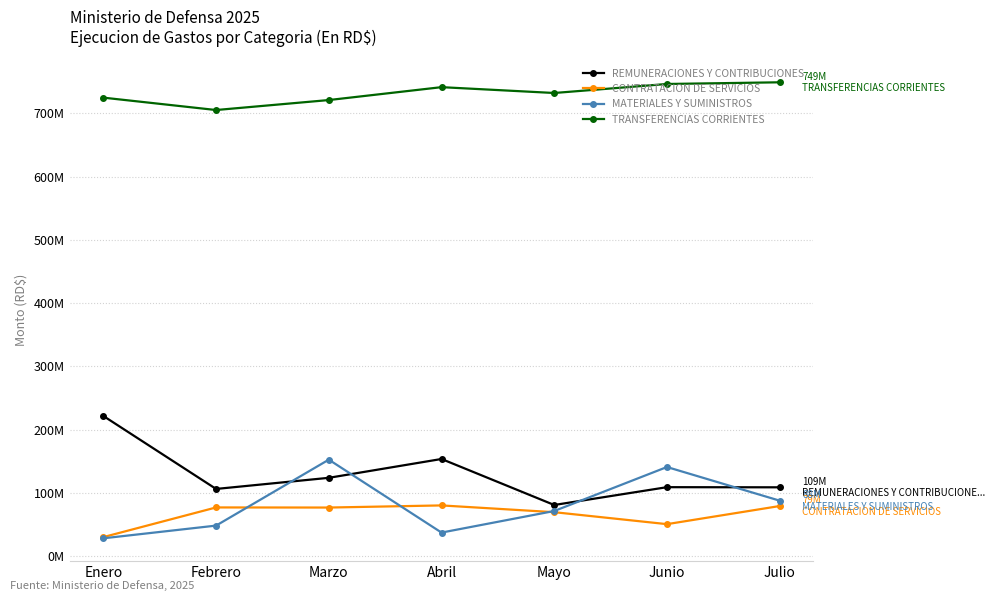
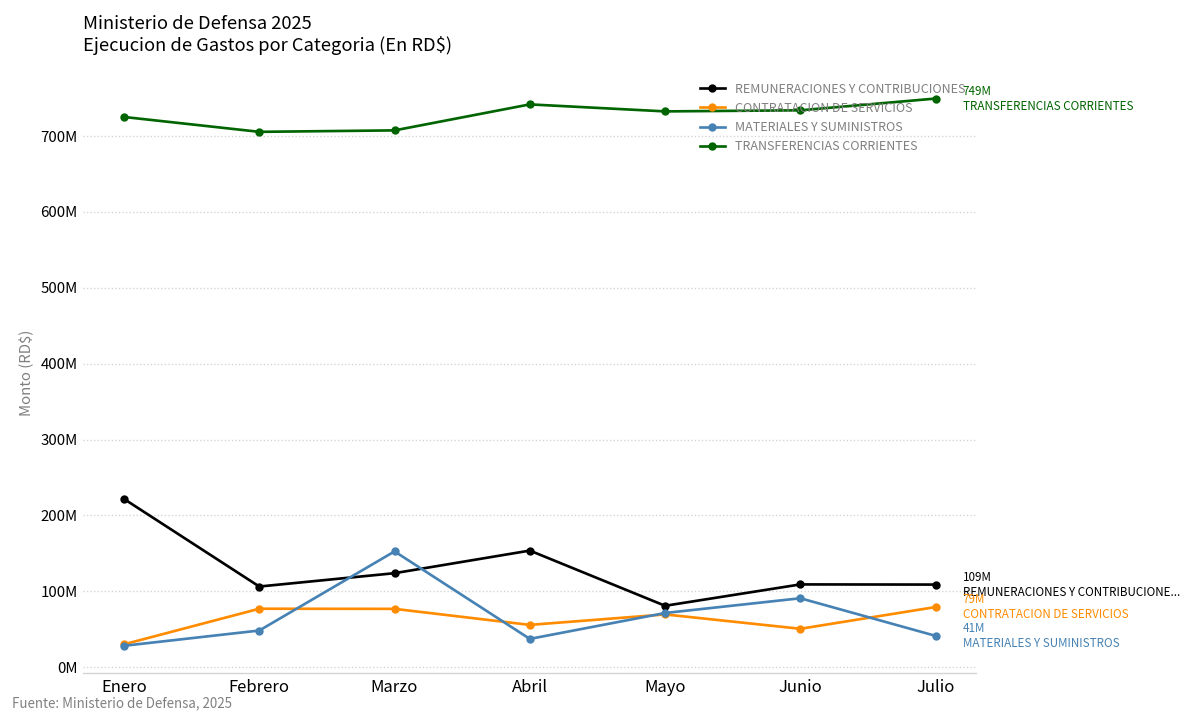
TRANSFERENCIAS CORRIENTES, Marzo: 720000000 -> 710000000
CONTRATACION DE SERVICIOS, Abril: 80000000 -> 60000000
MATERIALES Y SUMINISTROS, Junio: 140000000 -> 90000000
TRANSFERENCIAS CORRIENTES, Junio: 750000000 -> 730000000
MATERIALES Y SUMINISTROS, Julio: 88M -> 41M
